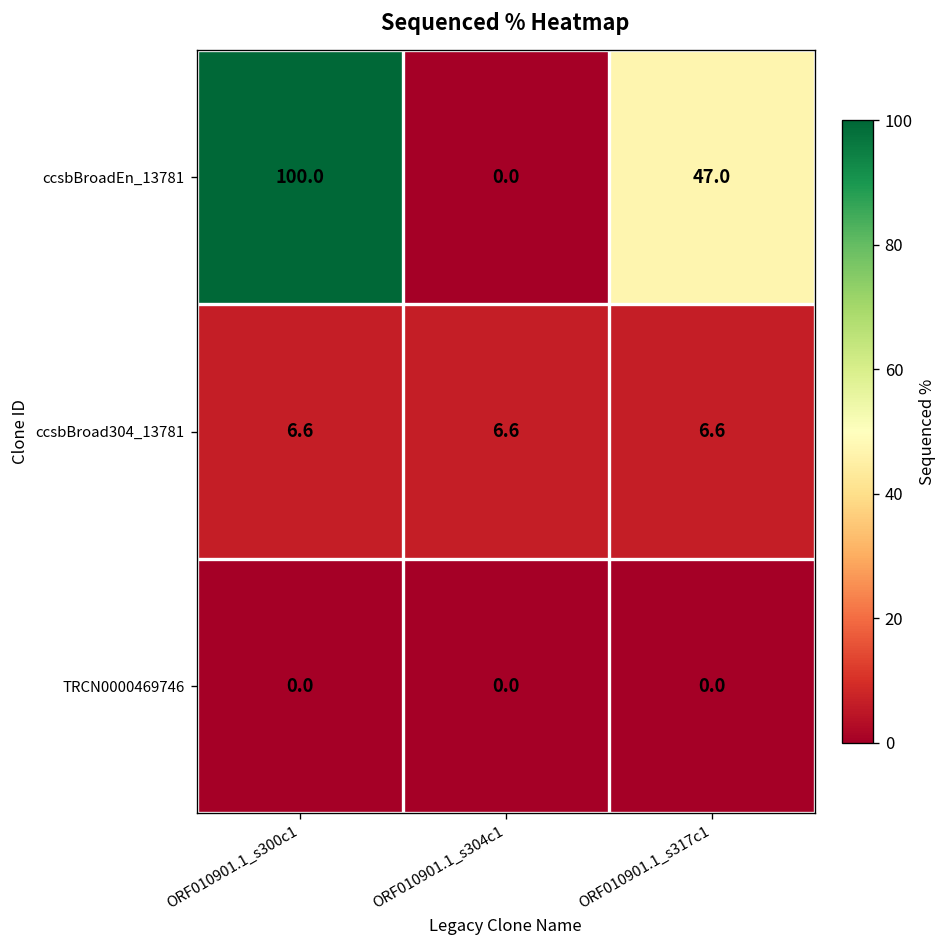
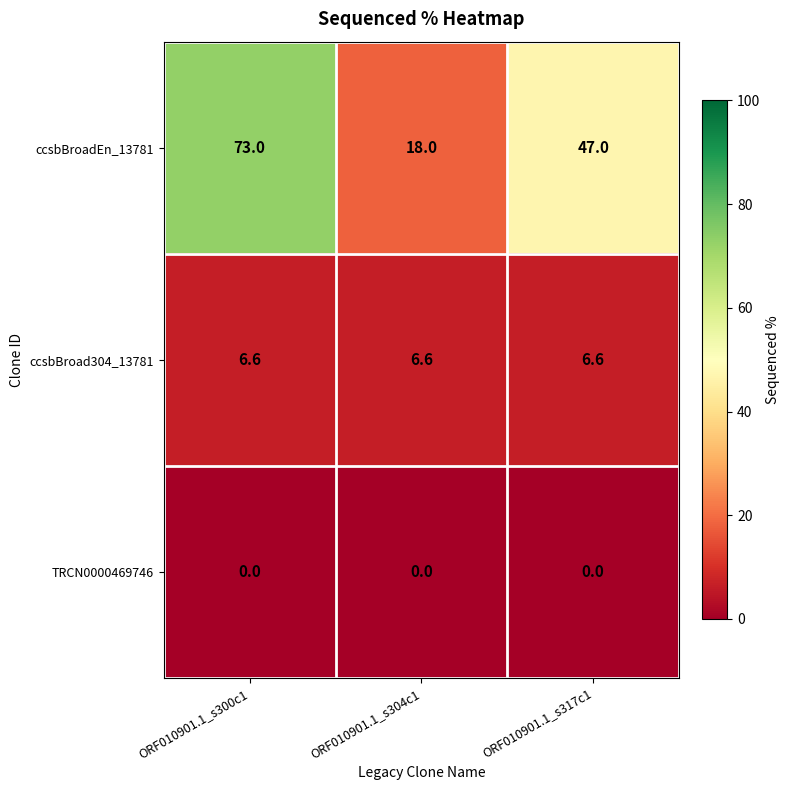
ccsbBroadEn_13781, ORF010901.1_s300c1: 100.0 -> 73.0
ccsbBroadEn_13781, ORF010901.1_s304c1: 0.0 -> 18.0
